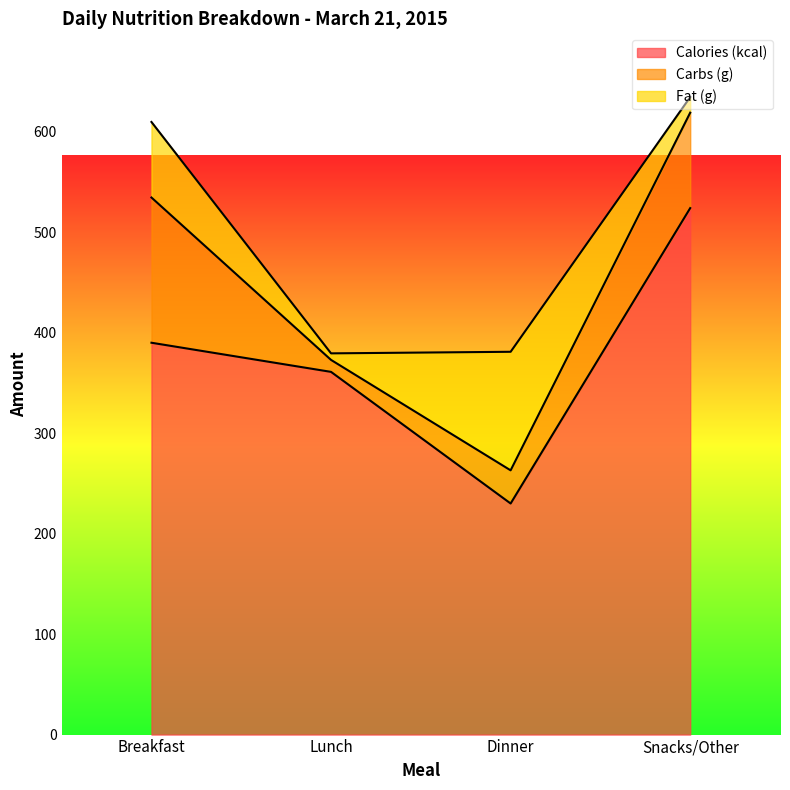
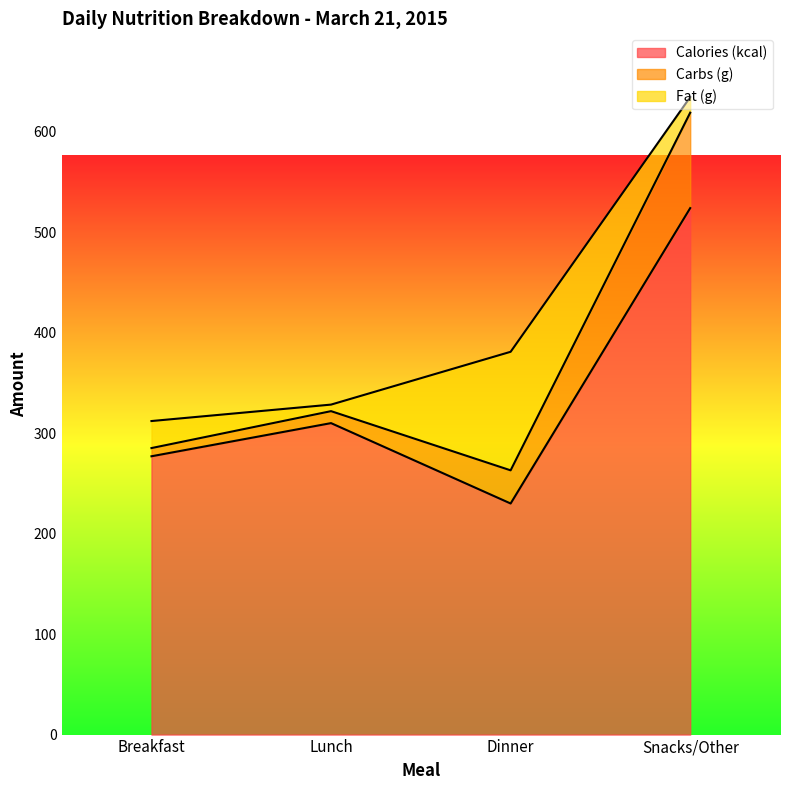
Calories (kcal), Breakfast: 390 -> 277
Carbs (g), Breakfast: 145 -> 8
Fat (g), Breakfast: 75 -> 27
Calories (kcal), Lunch: 361 -> 310
